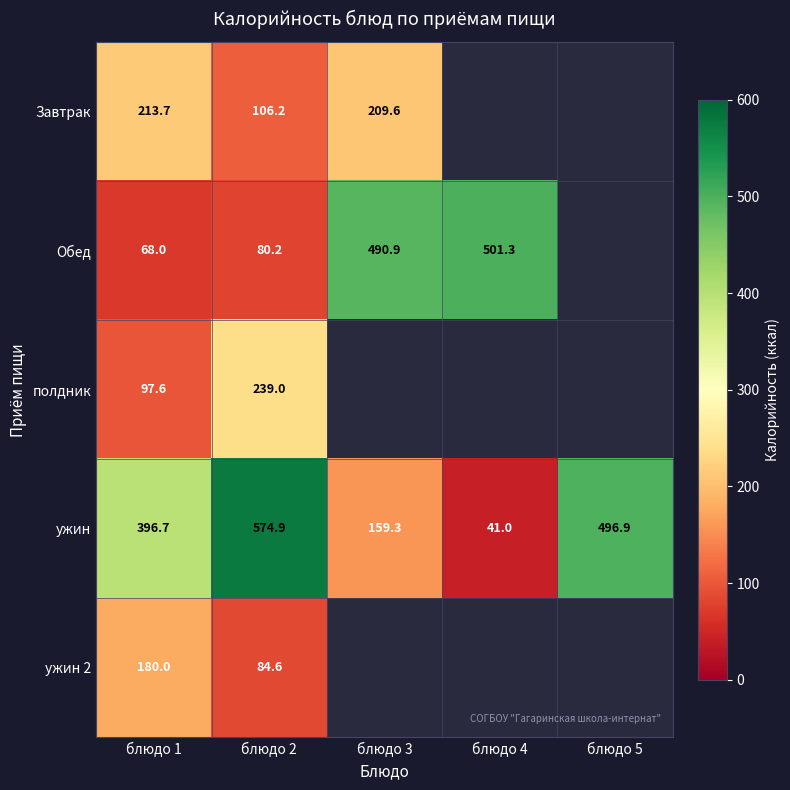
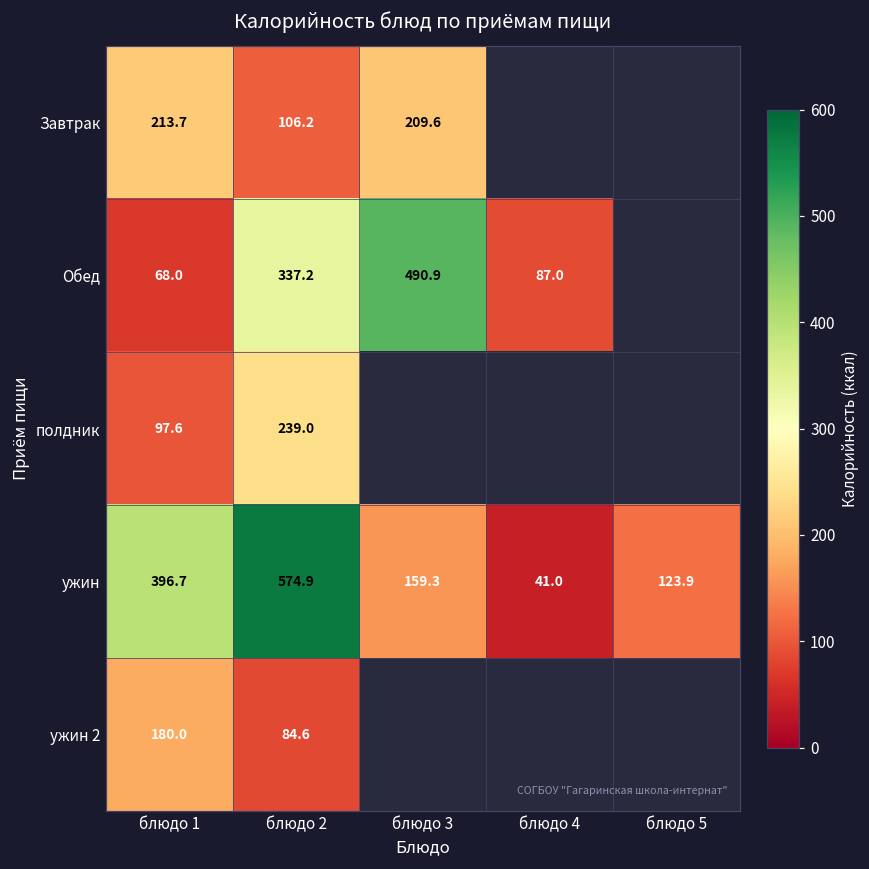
Обед, блюдо 2: 80.2 -> 337.2
Обед, блюдо 4: 501.3 -> 87.0
ужин, блюдо 5: 496.9 -> 123.9
